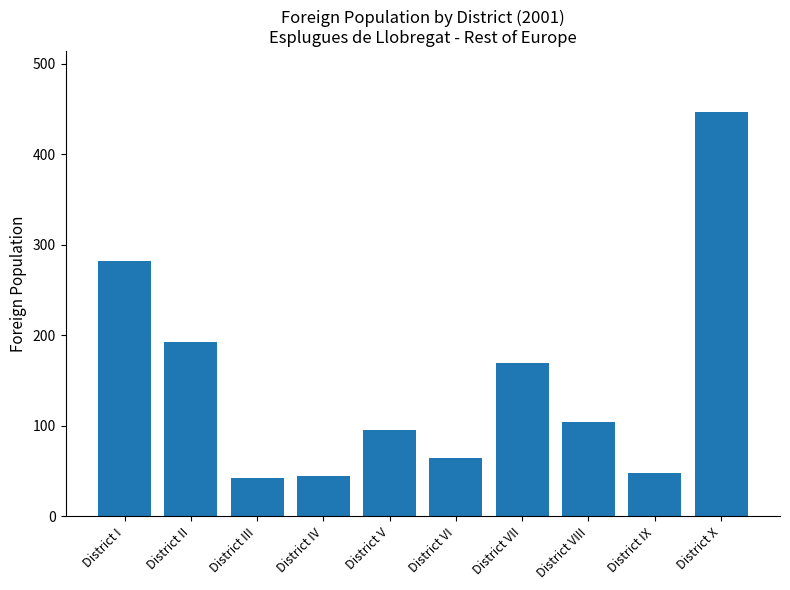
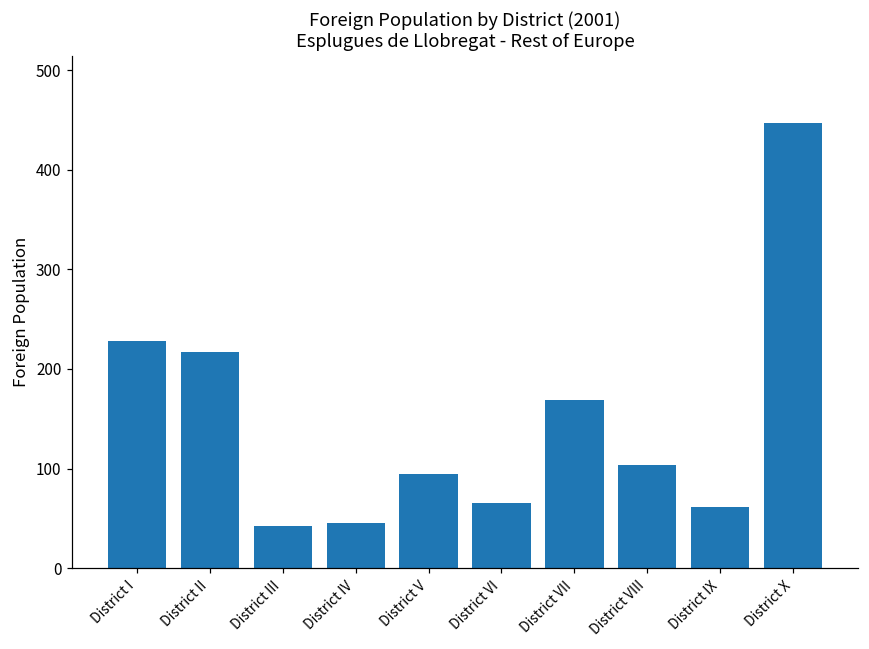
District I: 280 -> 230
District II: 190 -> 220
District IX: 50 -> 60
